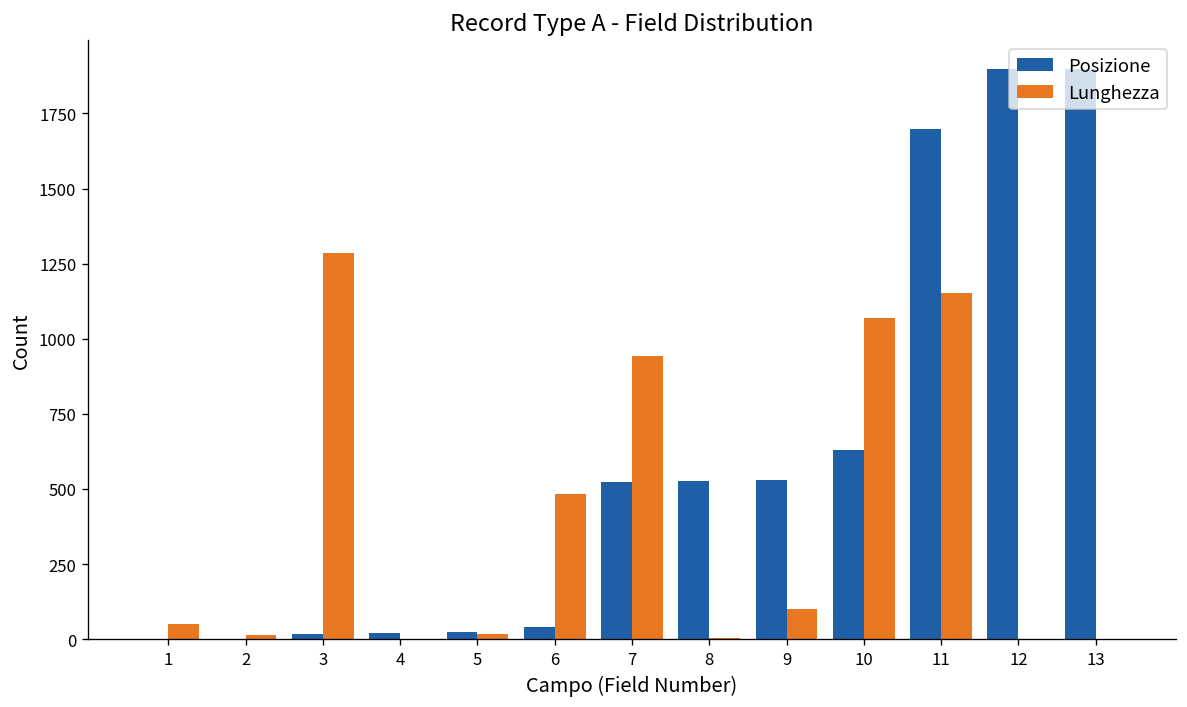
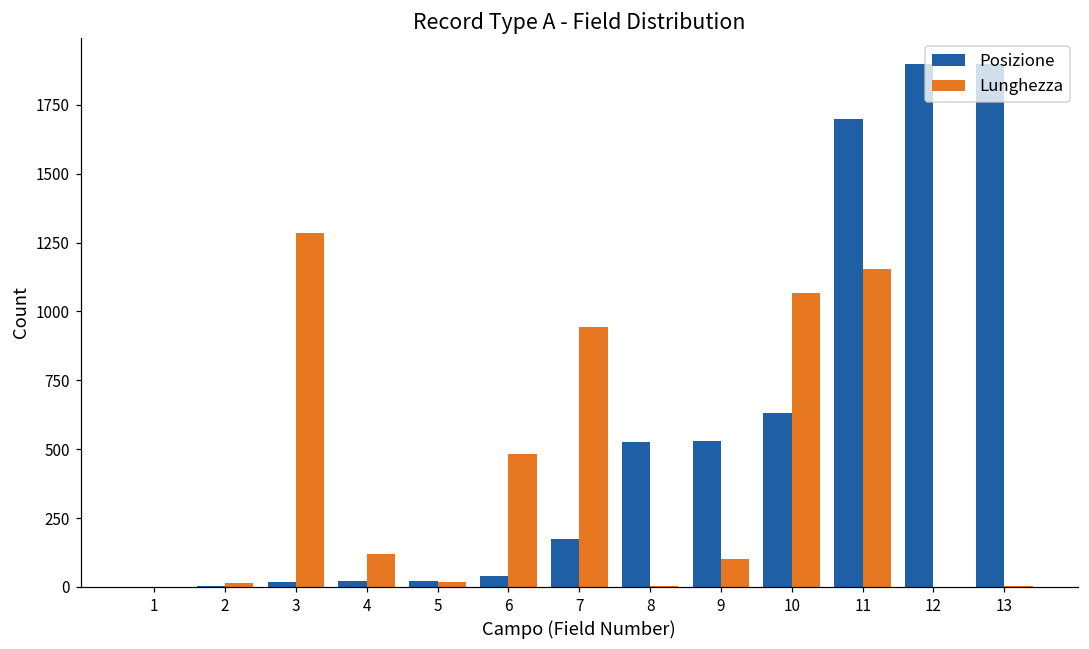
Lunghezza, 1: 50 -> 0
Lunghezza, 4: 0 -> 120
Posizione, 7: 520 -> 170
